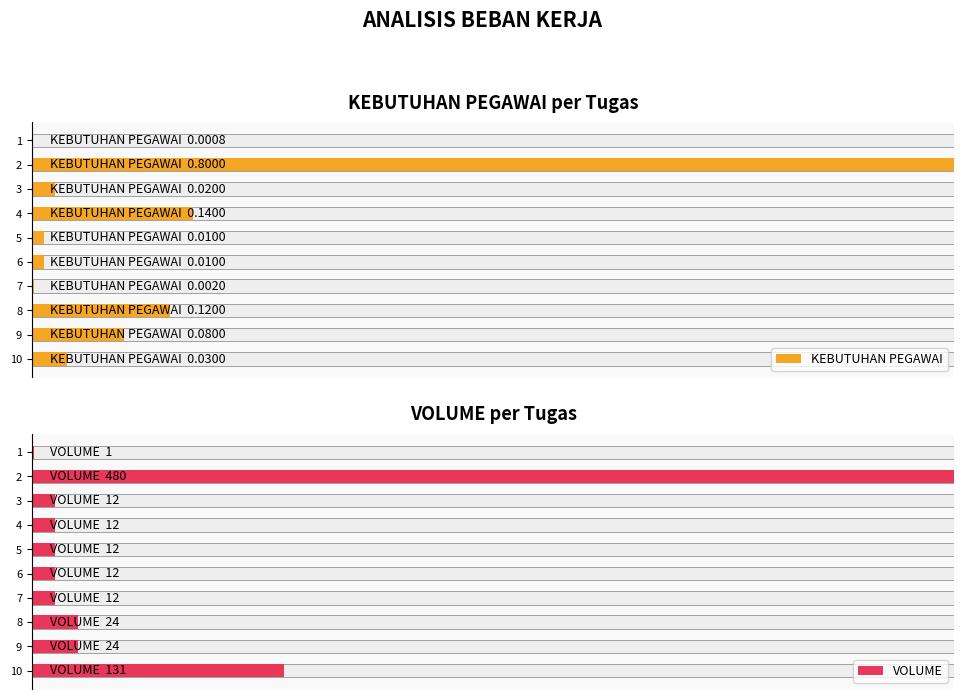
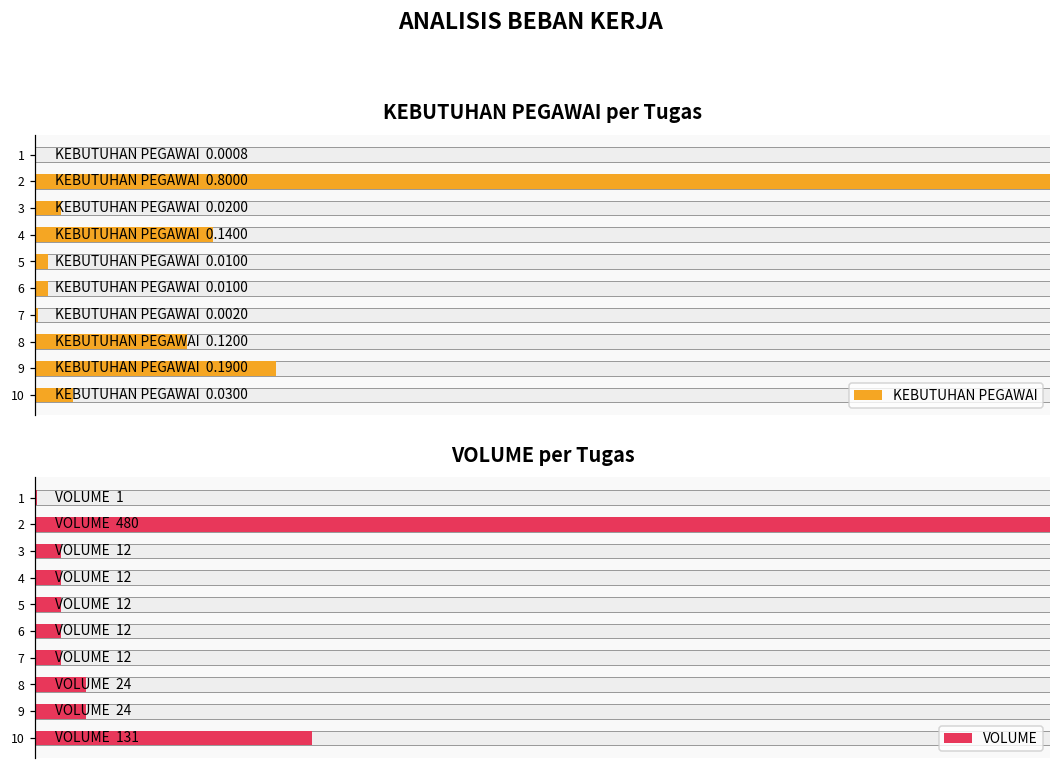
KEBUTUHAN PEGAWAI per Tugas, KEBUTUHAN PEGAWAI, 9: 0.0800 -> 0.1900
